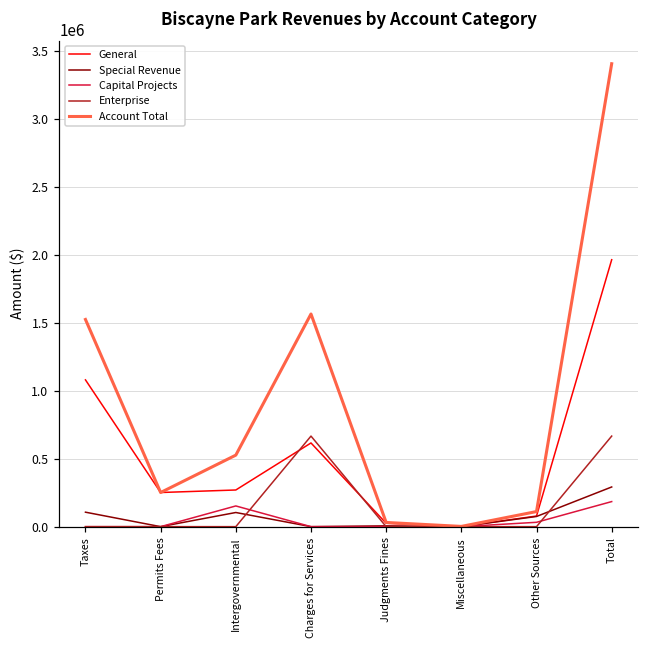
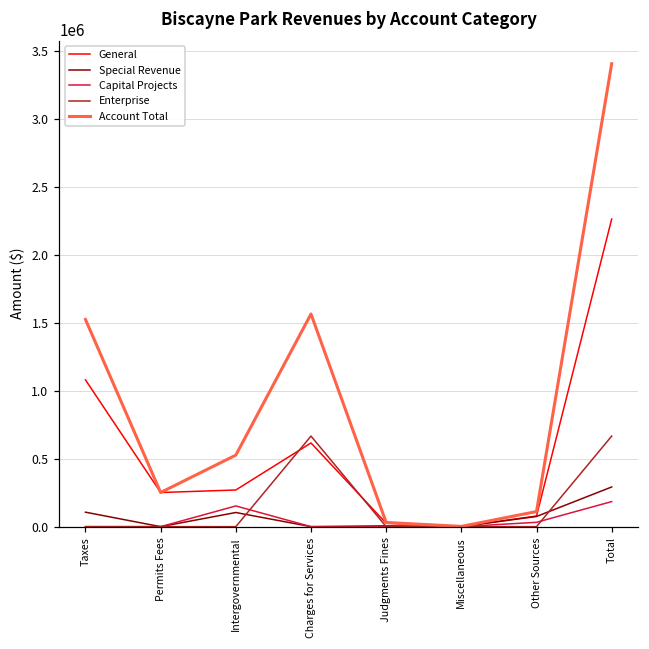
General, Total: 1970000 -> 2270000
